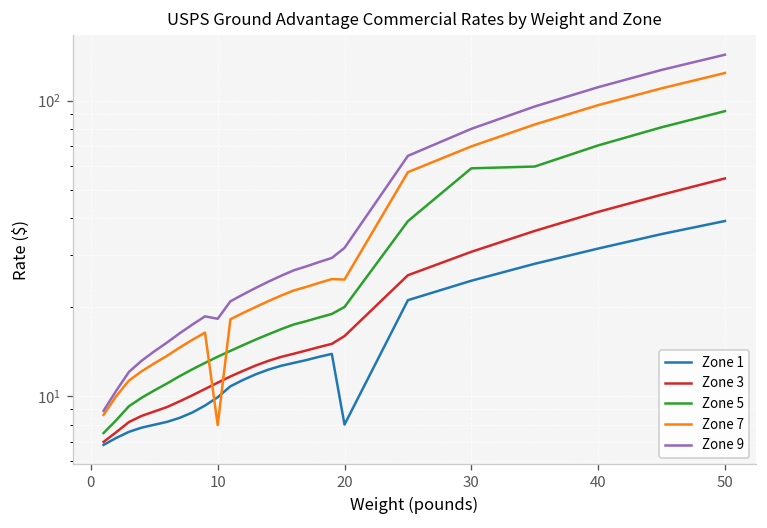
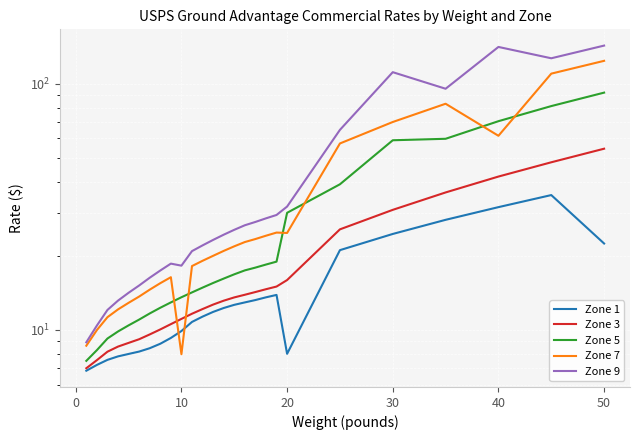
Zone 5, 20: 20 -> 30
Zone 9, 30: 80 -> 110
Zone 7, 40: 97 -> 62
Zone 9, 40: 110 -> 140
Zone 1, 50: 39 -> 22
